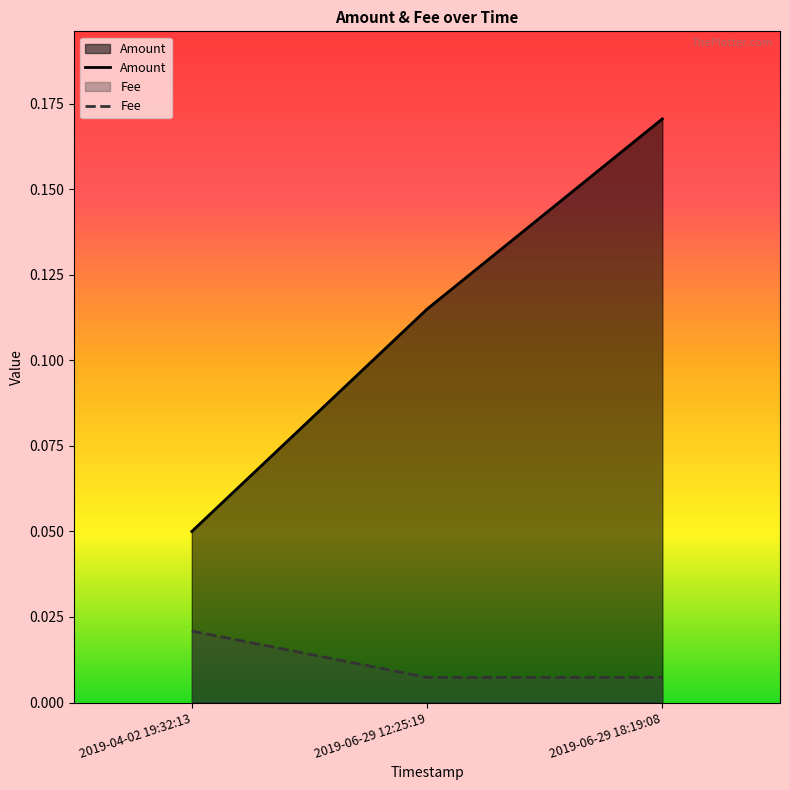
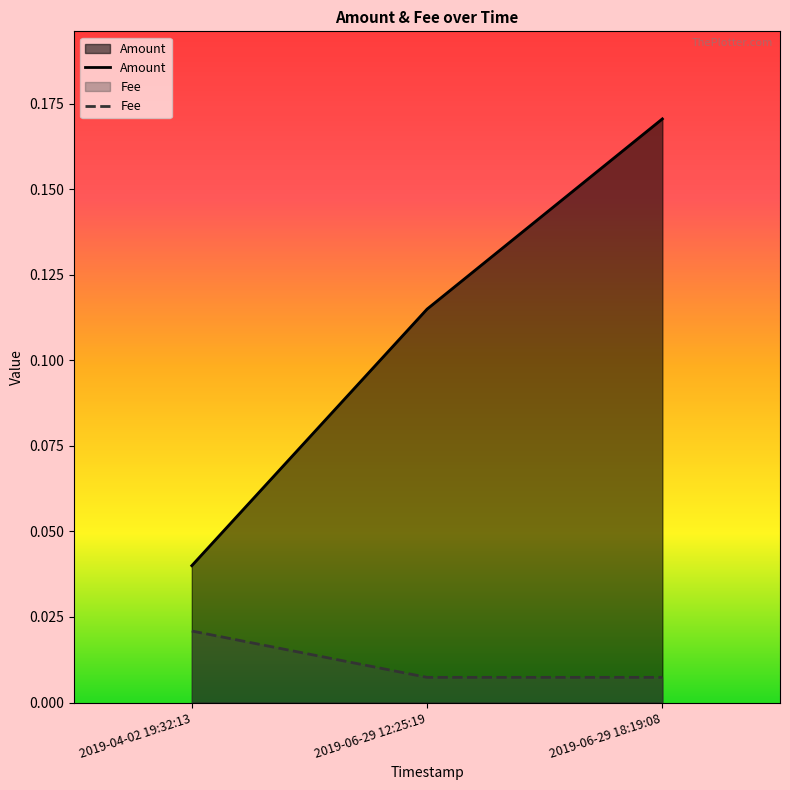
Amount, 2019-04-02 19:32:13: 0.05 -> 0.04
